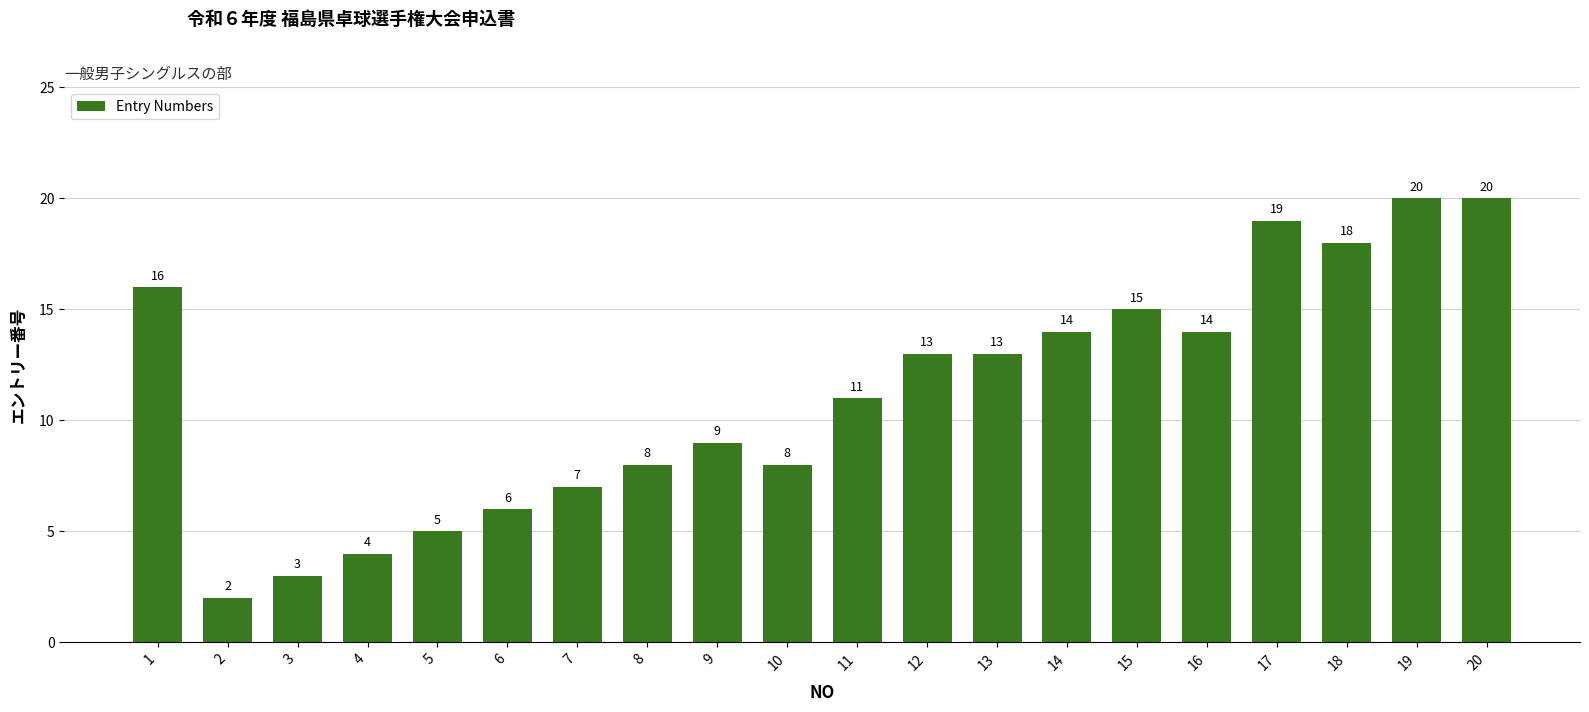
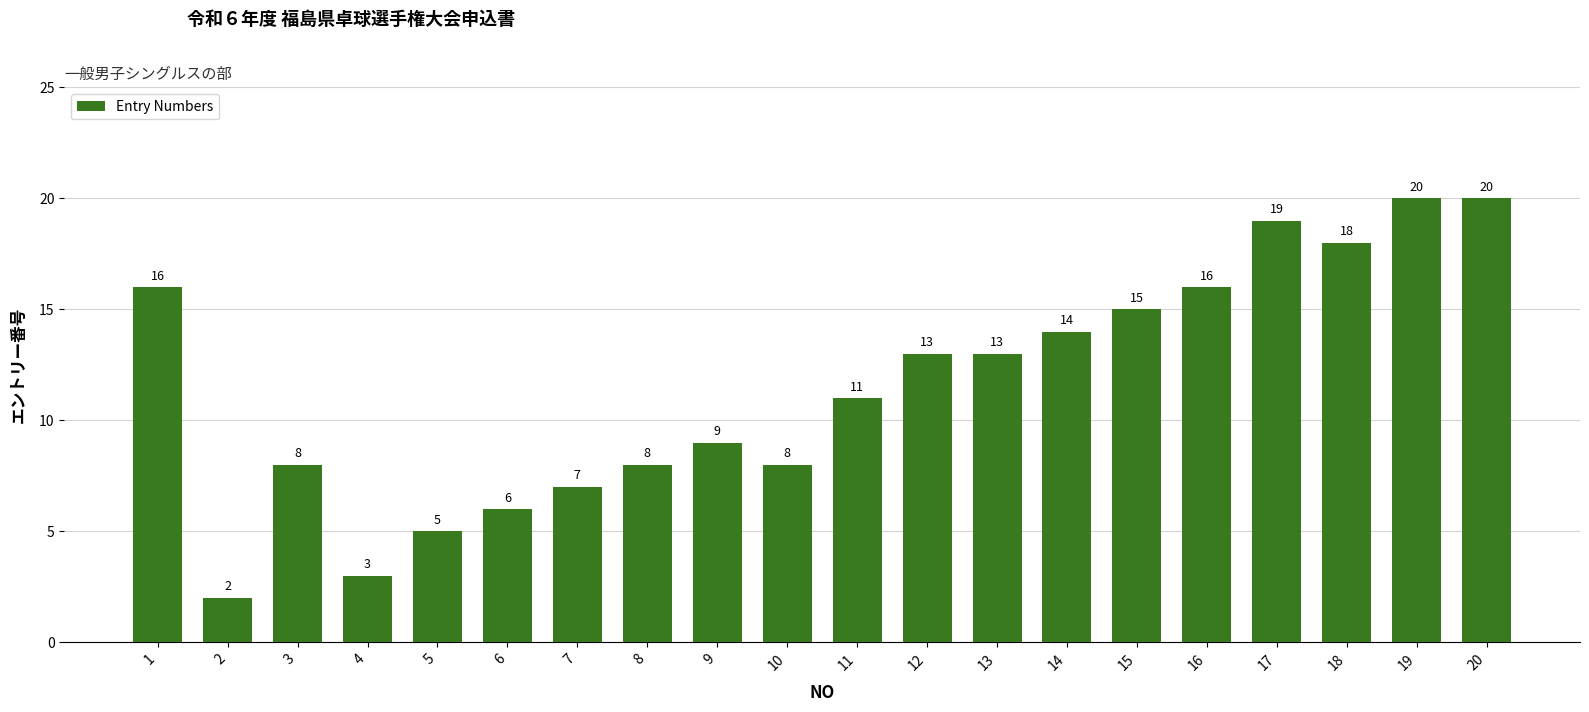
3: 3 -> 8
4: 4 -> 3
16: 14 -> 16
